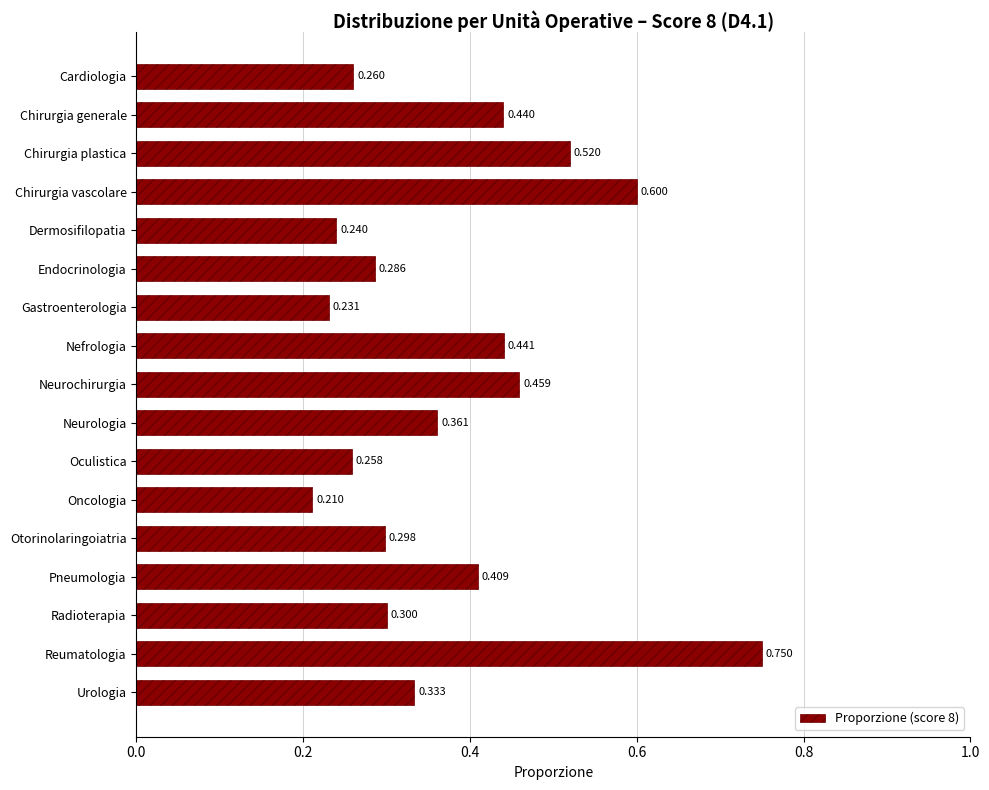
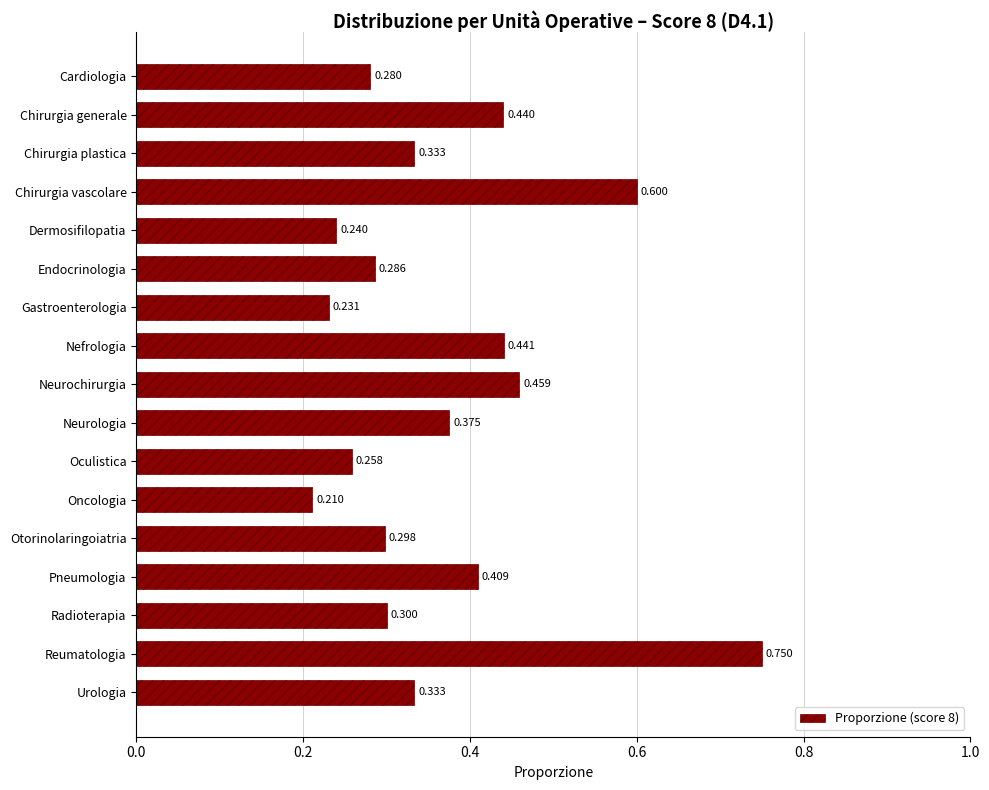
Cardiologia: 0.260 -> 0.280
Chirurgia plastica: 0.520 -> 0.333
Neurologia: 0.361 -> 0.375
